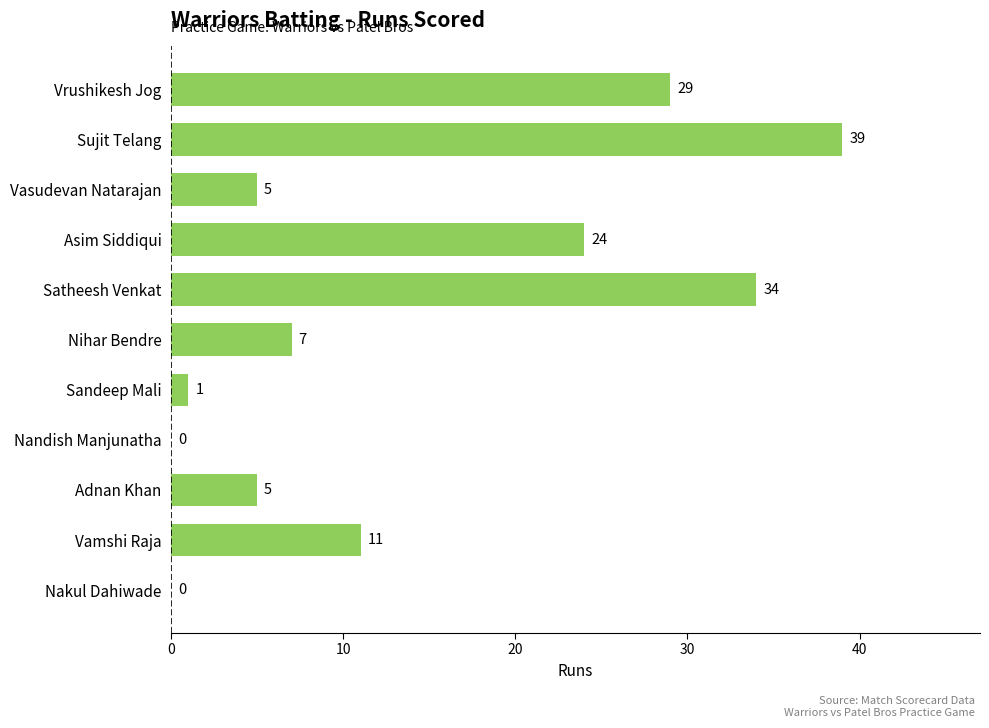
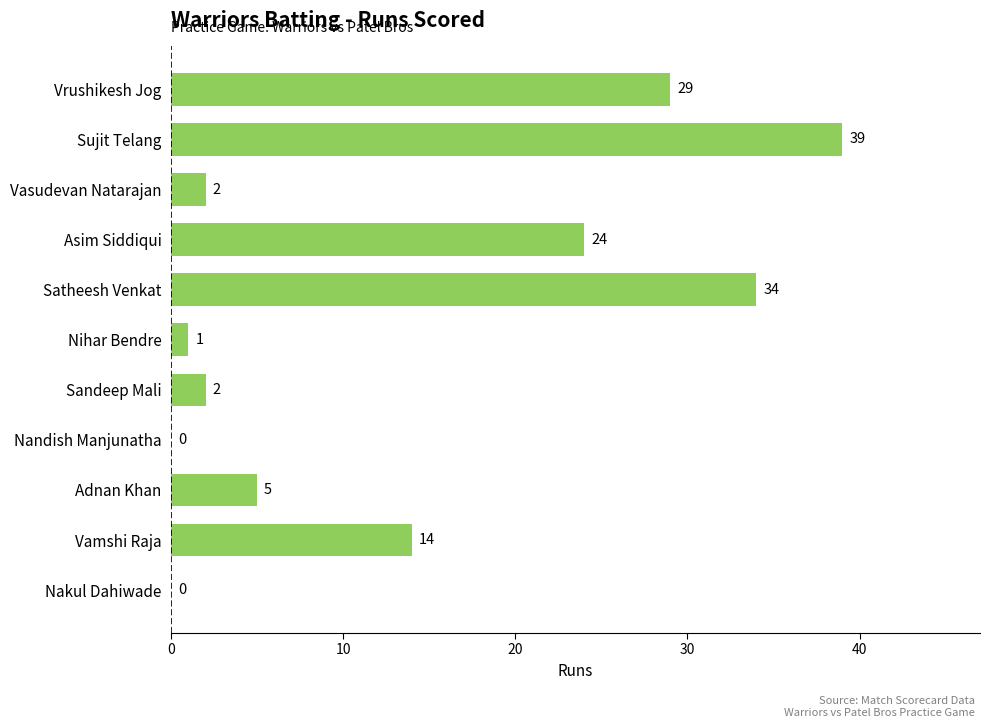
Vasudevan Natarajan: 5 -> 2
Nihar Bendre: 7 -> 1
Sandeep Mali: 1 -> 2
Vamshi Raja: 11 -> 14
